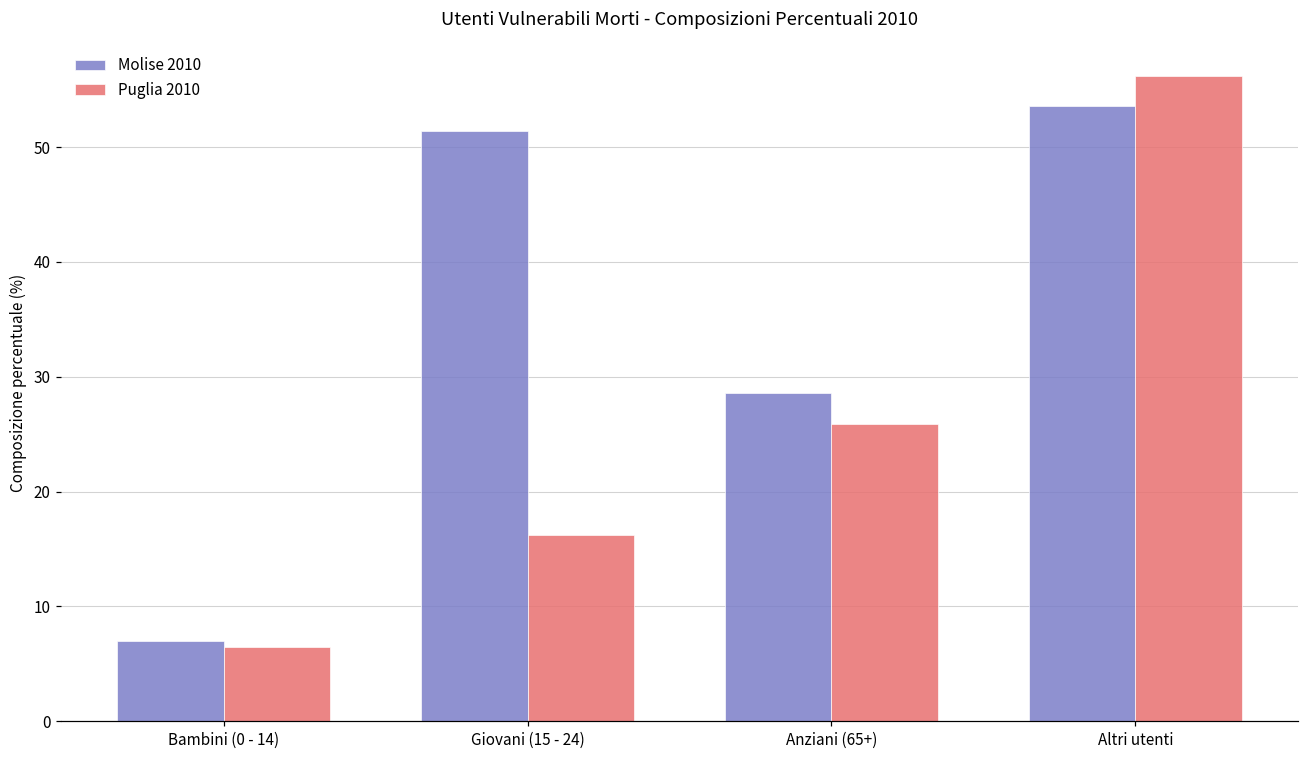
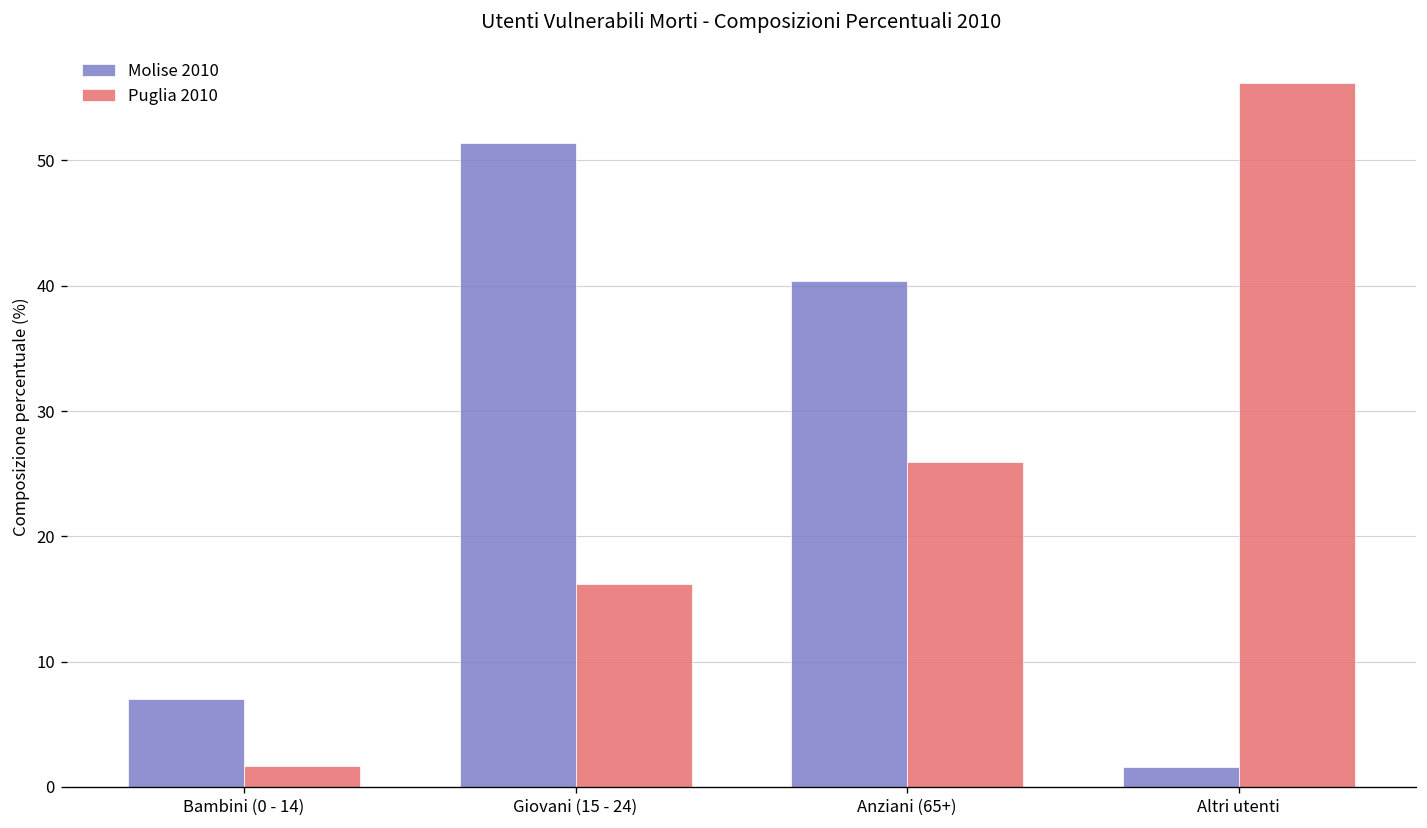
Puglia 2010, Bambini (0 - 14): 6.5 -> 1.7
Molise 2010, Anziani (65+): 28.6 -> 40.4
Molise 2010, Altri utenti: 53.6 -> 1.6
